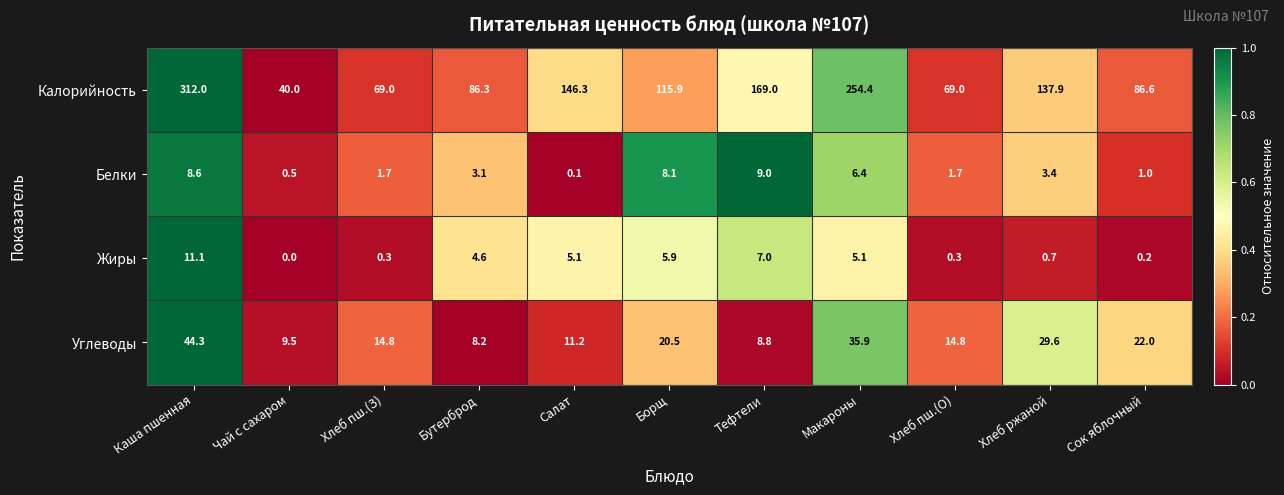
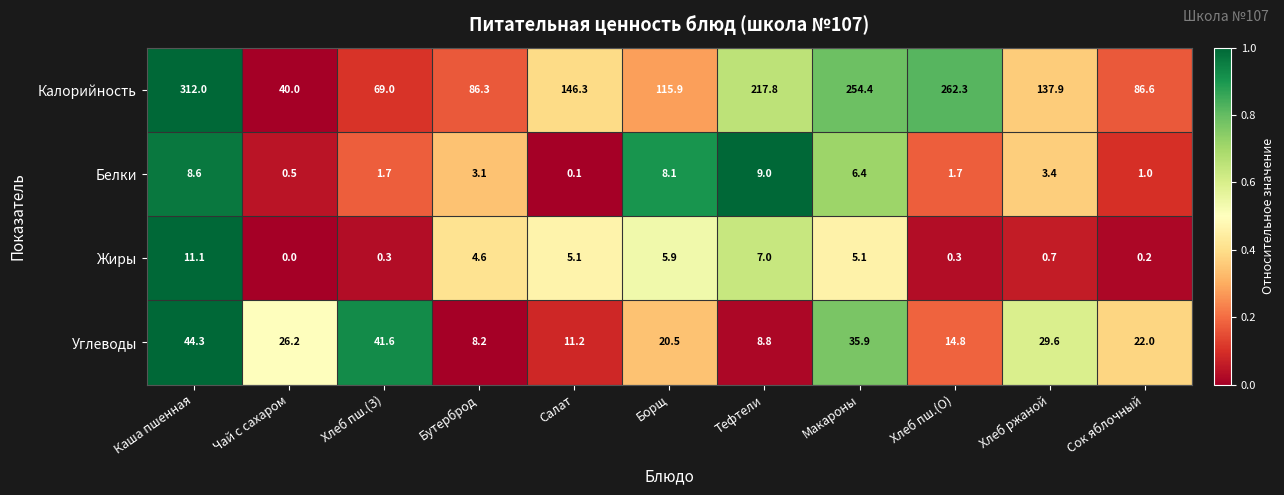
Калорийность, Тефтели: 169.0 -> 217.8
Калорийность, Хлеб пш.(О): 69.0 -> 262.3
Углеводы, Чай с сахаром: 9.5 -> 26.2
Углеводы, Хлеб пш.(З): 14.8 -> 41.6
